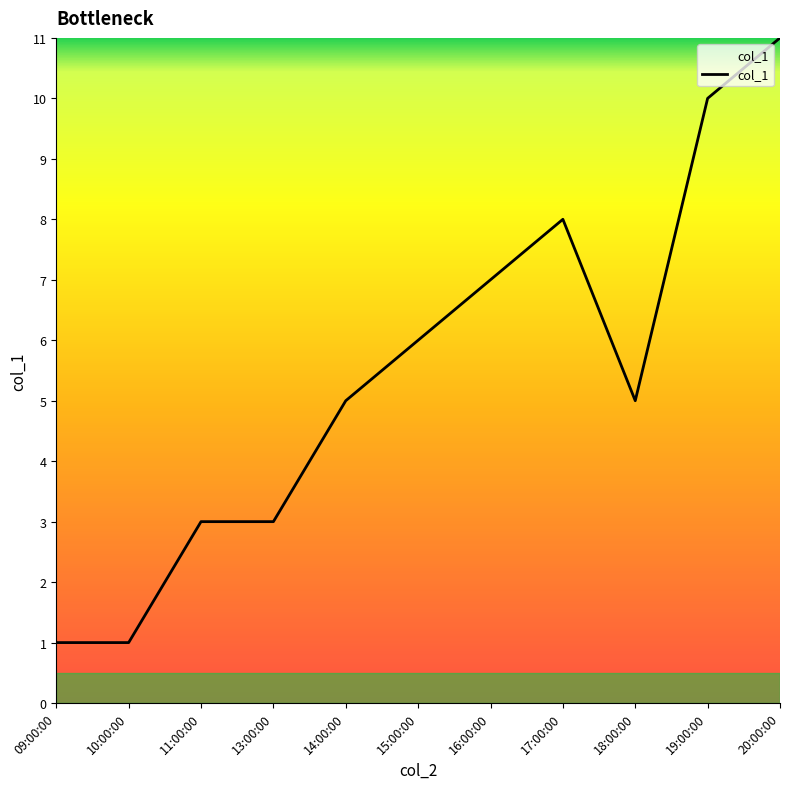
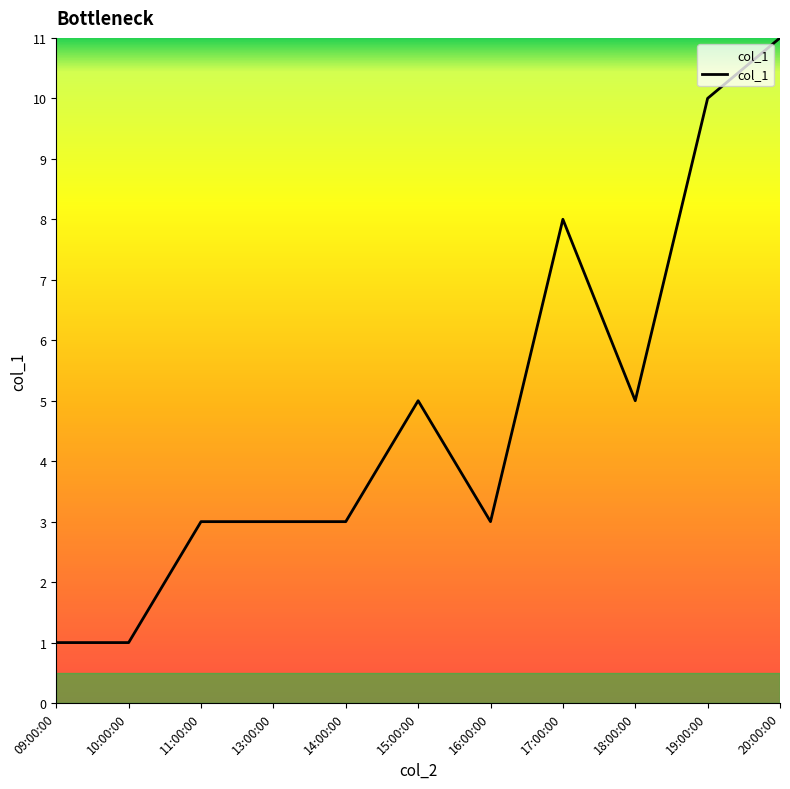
14:00:00: 5 -> 3
15:00:00: 6 -> 5
16:00:00: 7 -> 3
